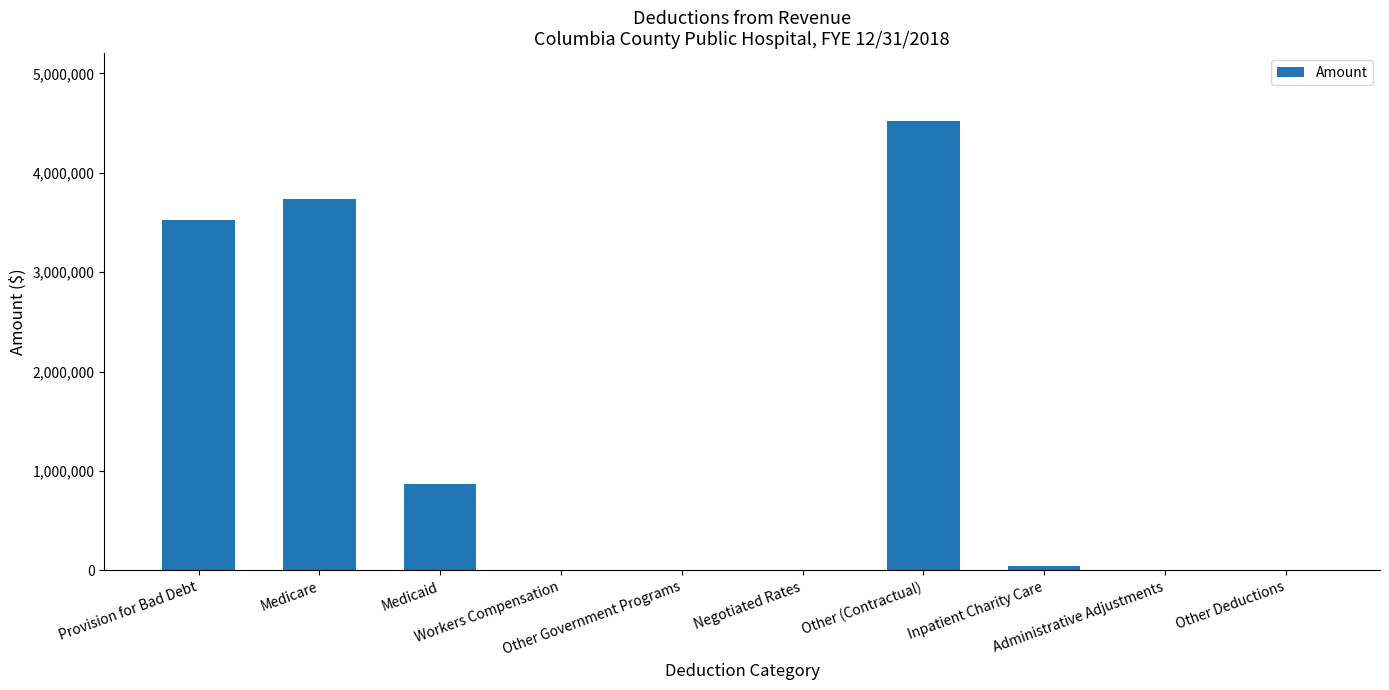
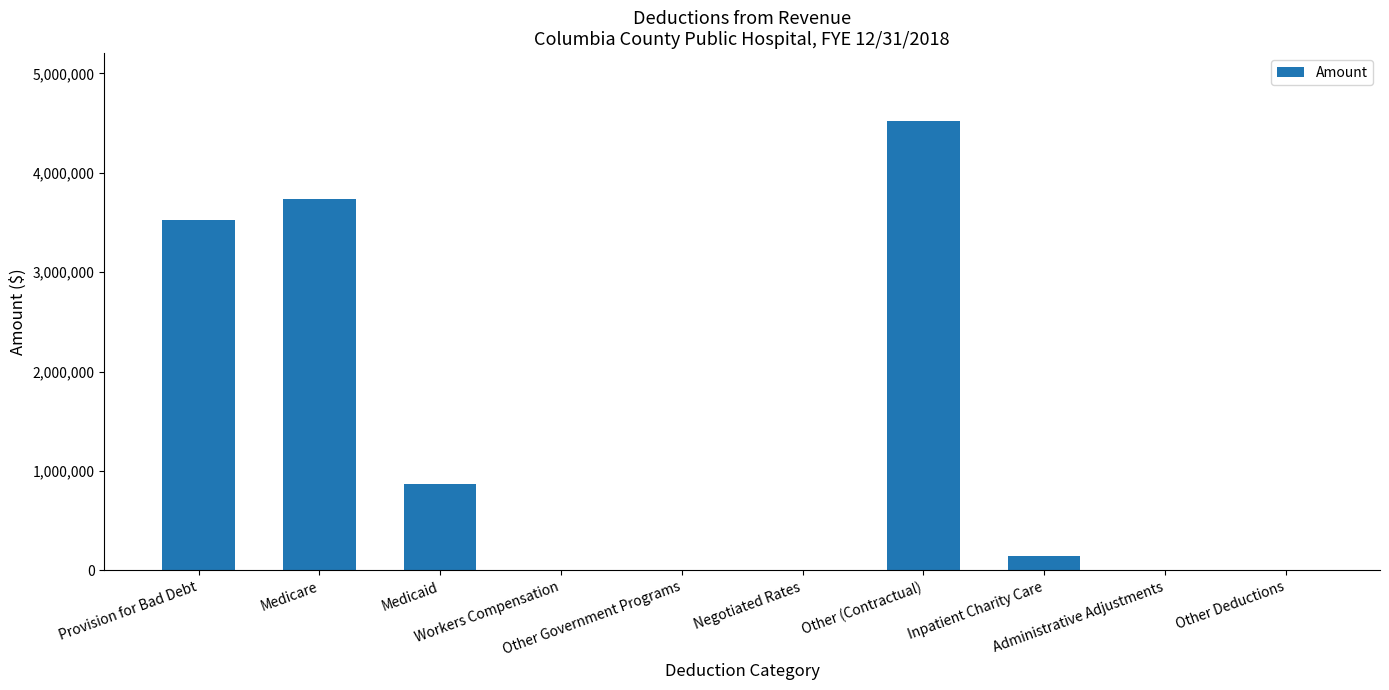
Inpatient Charity Care: 0 -> 100,000
